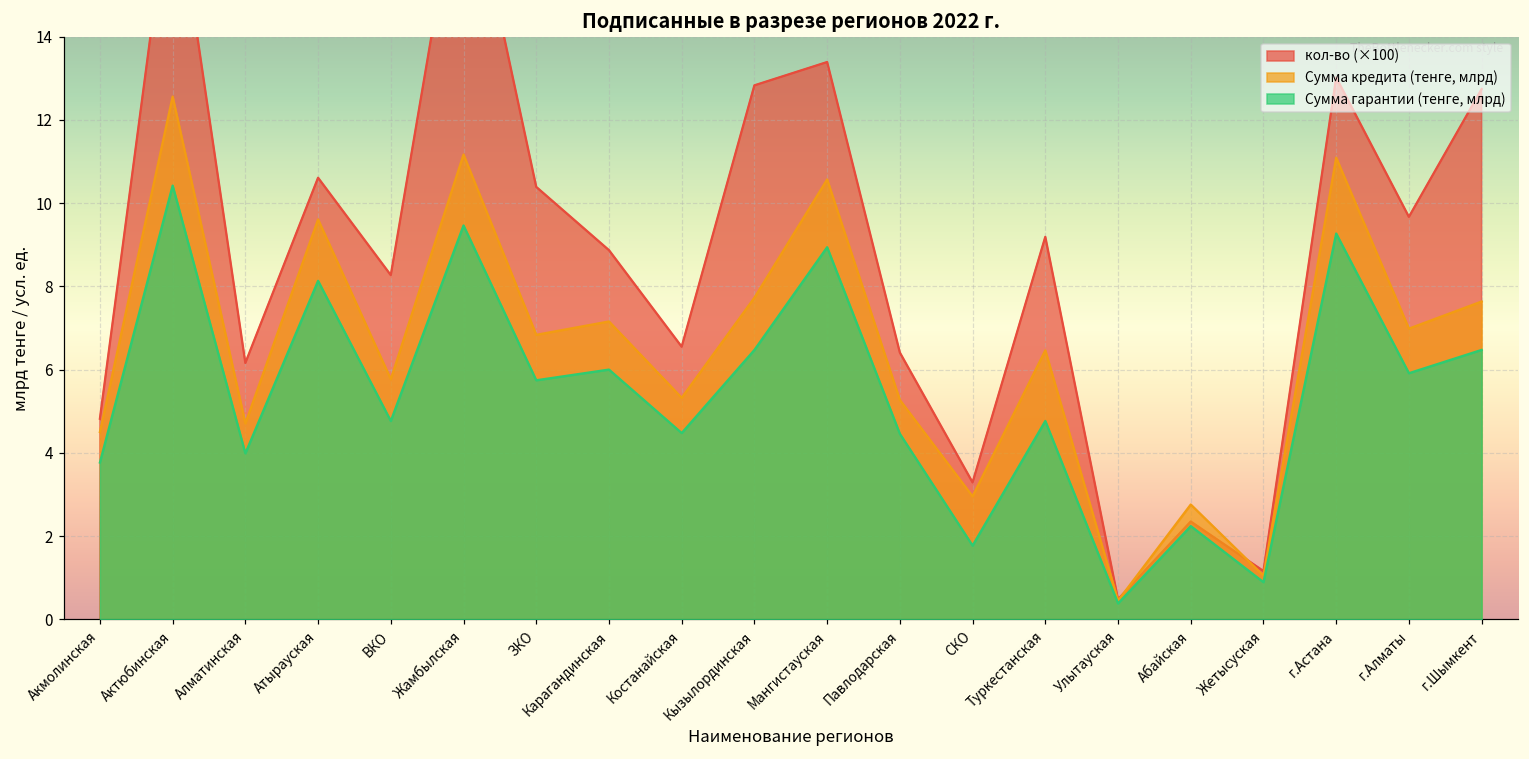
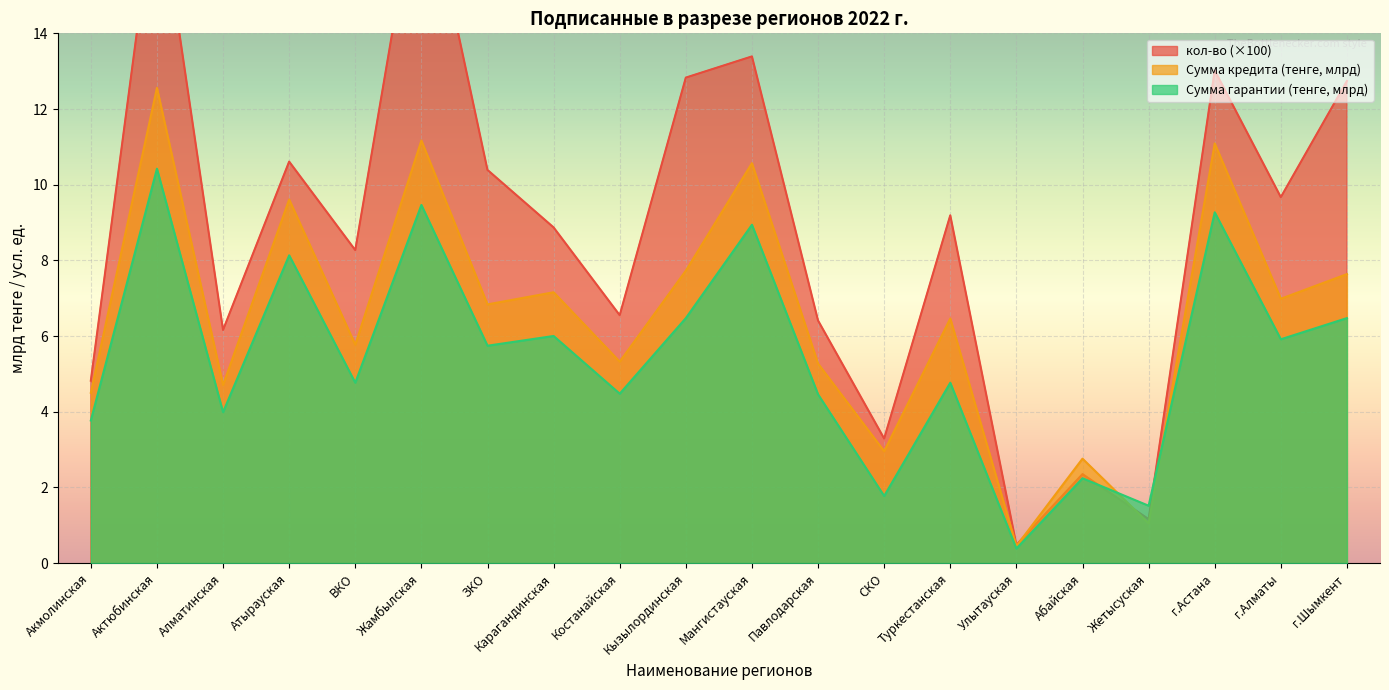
Сумма гарантии (тенге, млрд), Жетысуская: 0.9 -> 1.5
